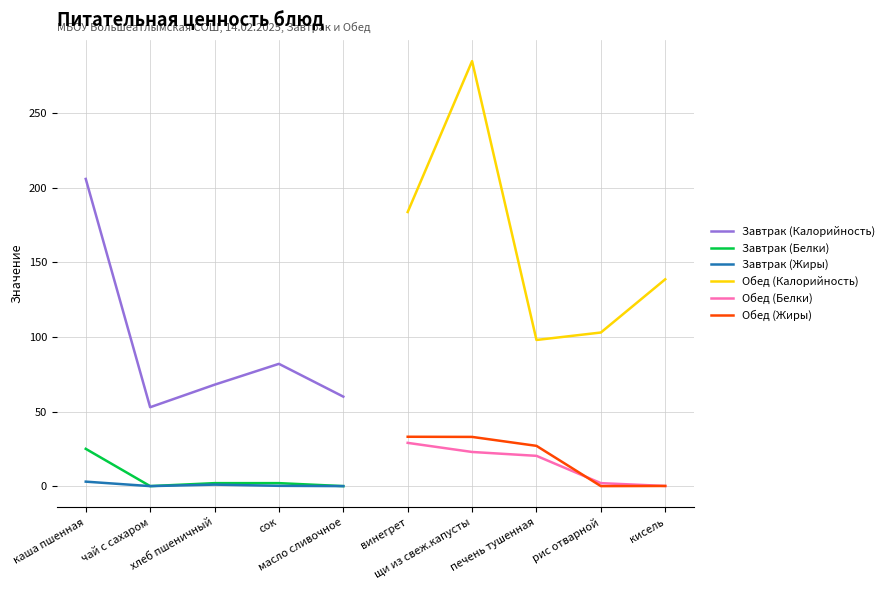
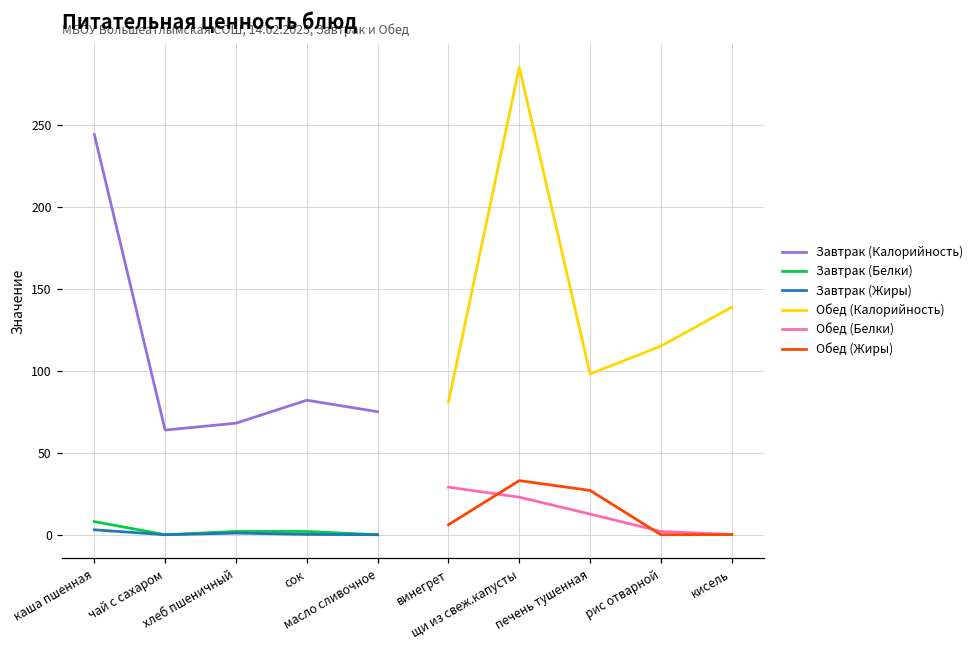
Завтрак (Калорийность), каша пшенная: 206 -> 244
Завтрак (Белки), каша пшенная: 25 -> 8
Завтрак (Калорийность), чай с сахаром: 53 -> 64
Завтрак (Калорийность), масло сливочное: 60 -> 75
Обед (Калорийность), винегрет: 184 -> 81
Обед (Жиры), винегрет: 33 -> 6
Обед (Белки), печень тушенная: 20 -> 13
Обед (Калорийность), рис отварной: 103 -> 115
